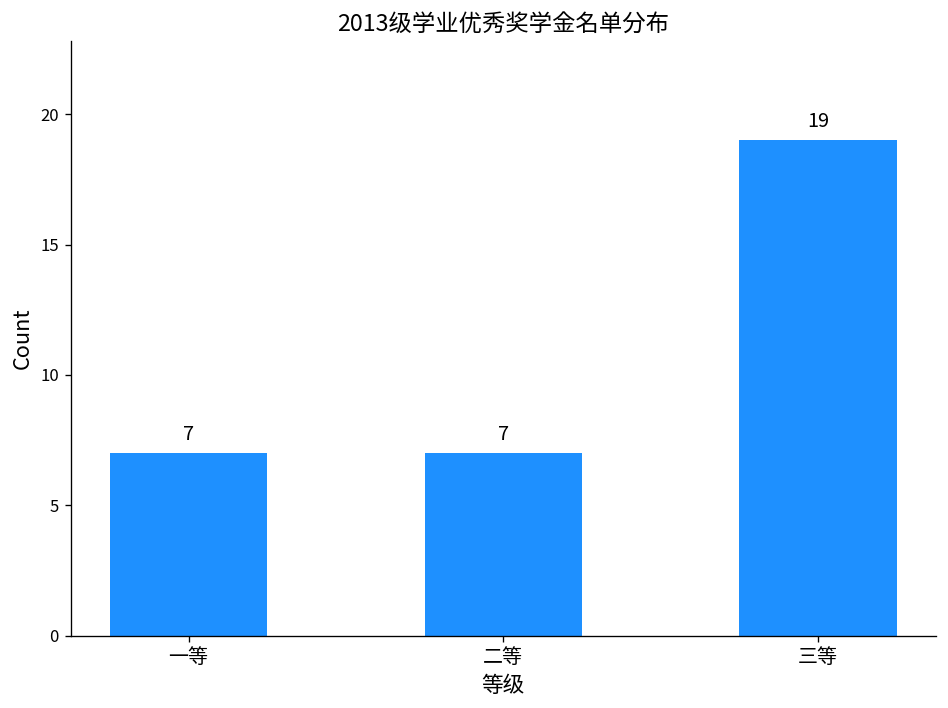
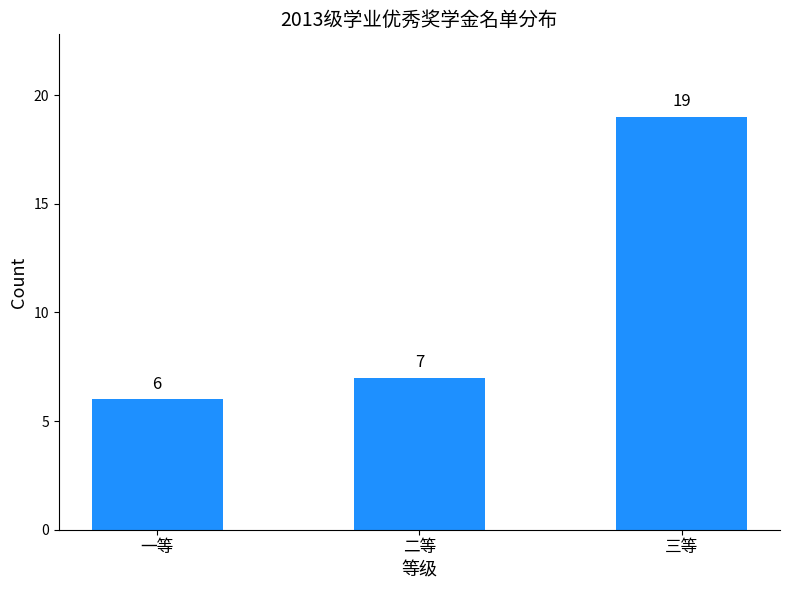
一等: 7 -> 6
